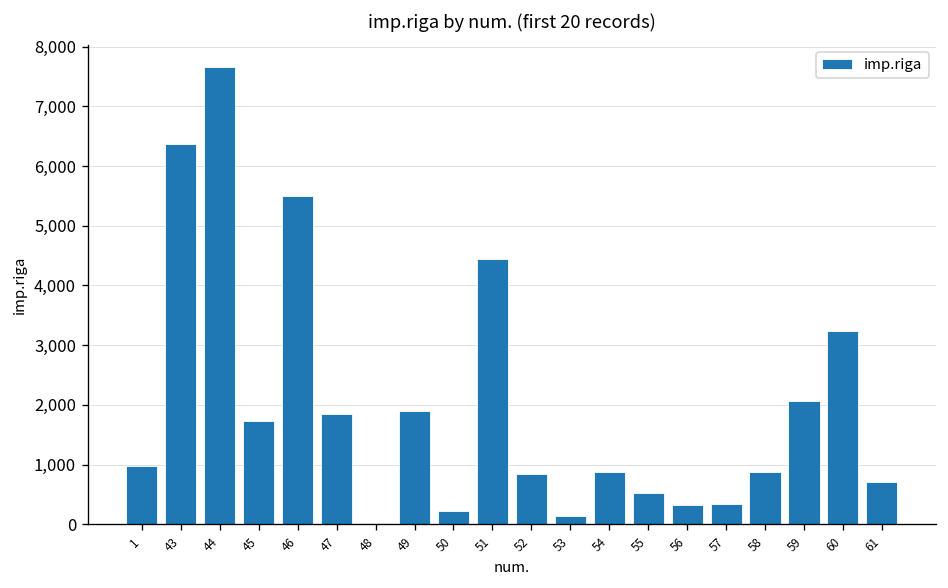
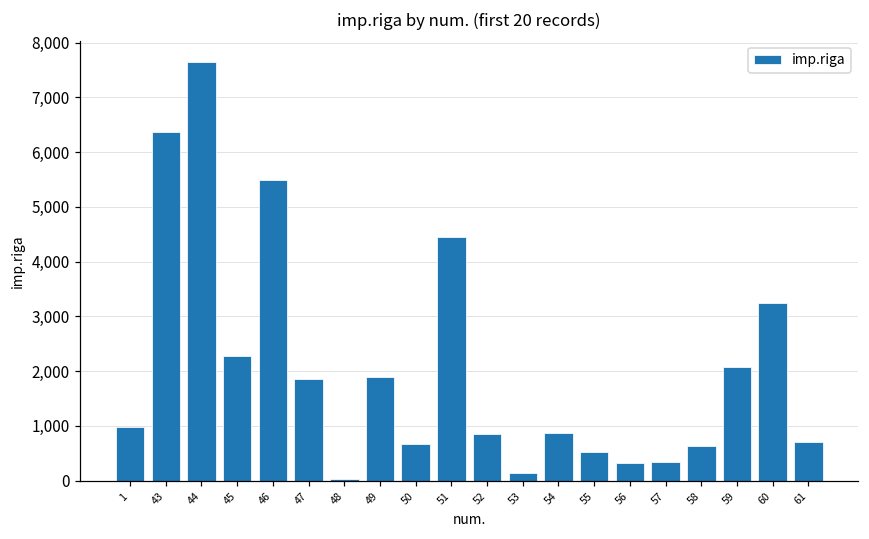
45: 1,700 -> 2,300
50: 200 -> 700
58: 900 -> 600
